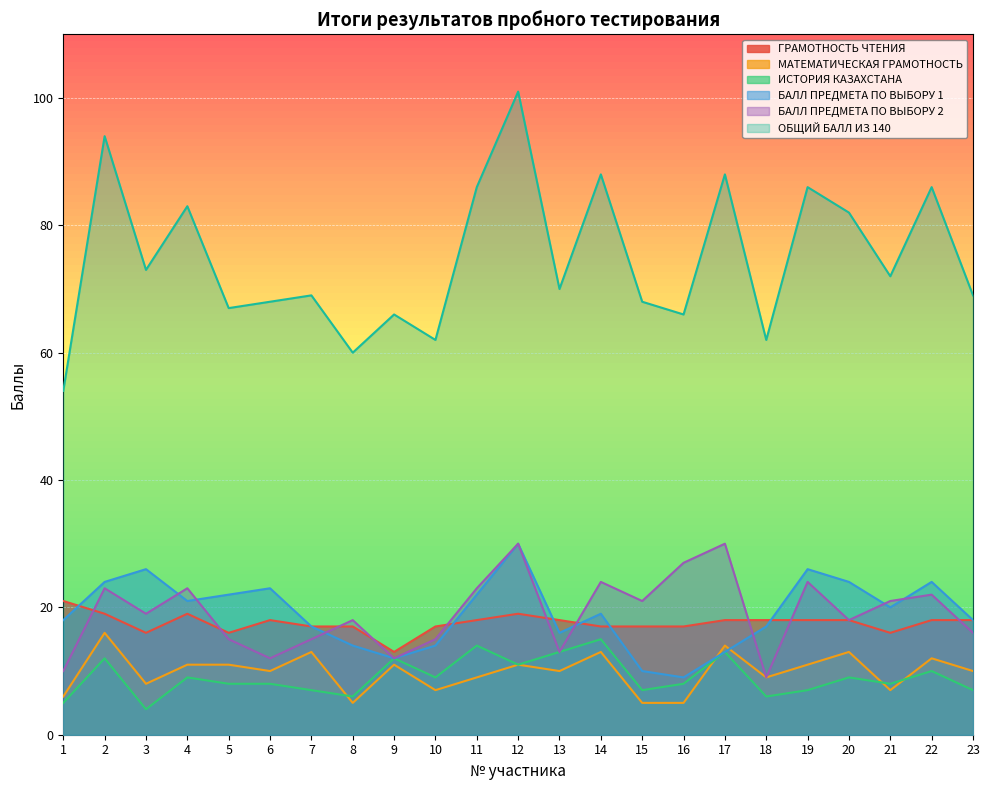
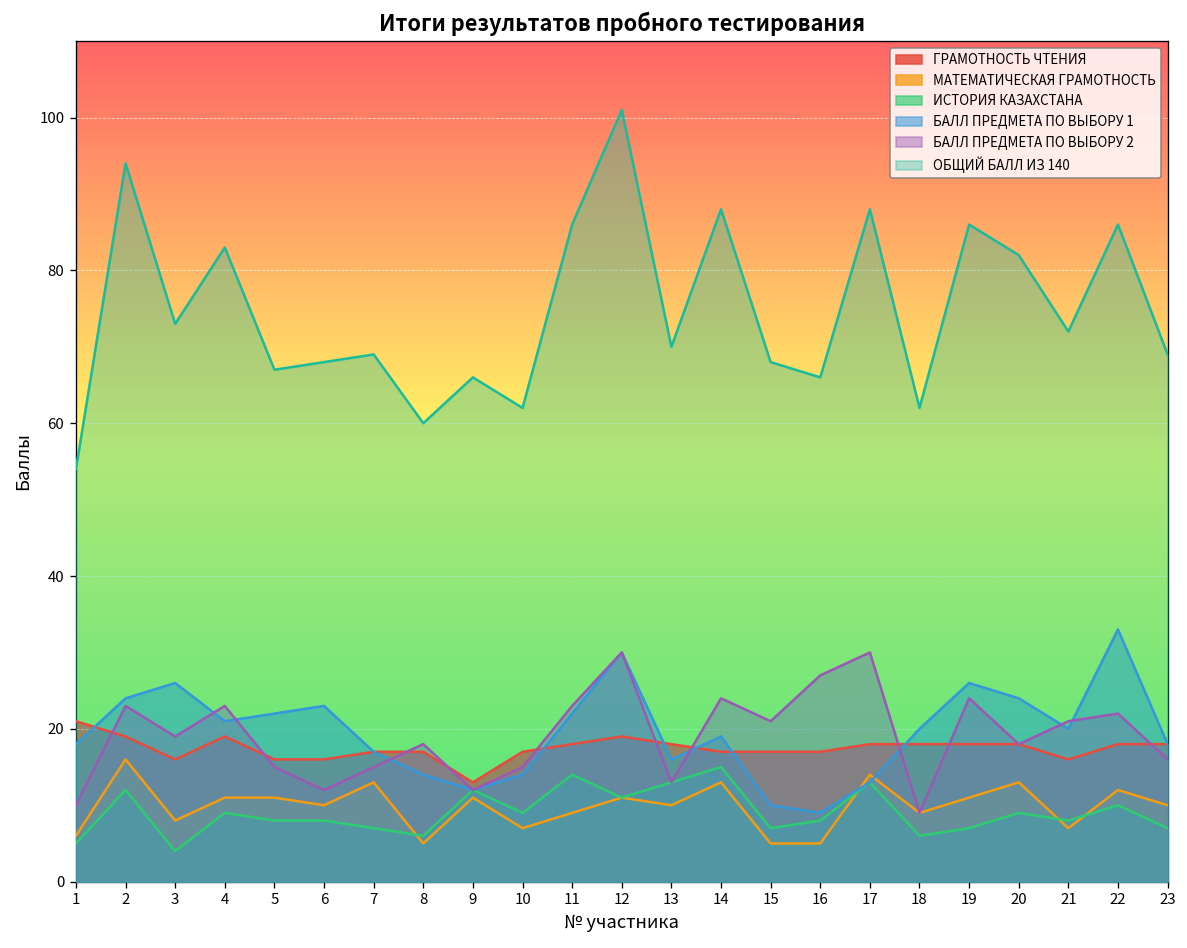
ГРАМОТНОСТЬ ЧТЕНИЯ, 6: 18 -> 16
БАЛЛ ПРЕДМЕТА ПО ВЫБОРУ 1, 18: 17 -> 20
БАЛЛ ПРЕДМЕТА ПО ВЫБОРУ 1, 22: 24 -> 33
